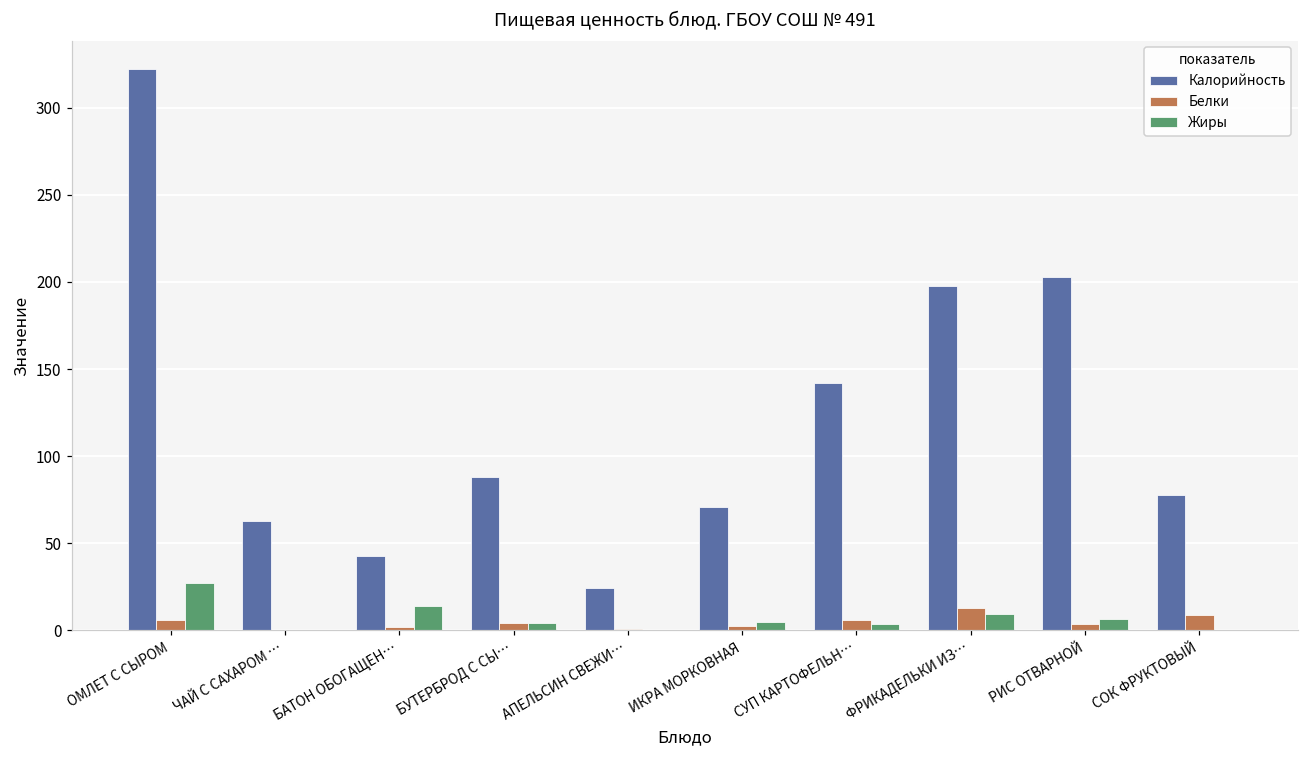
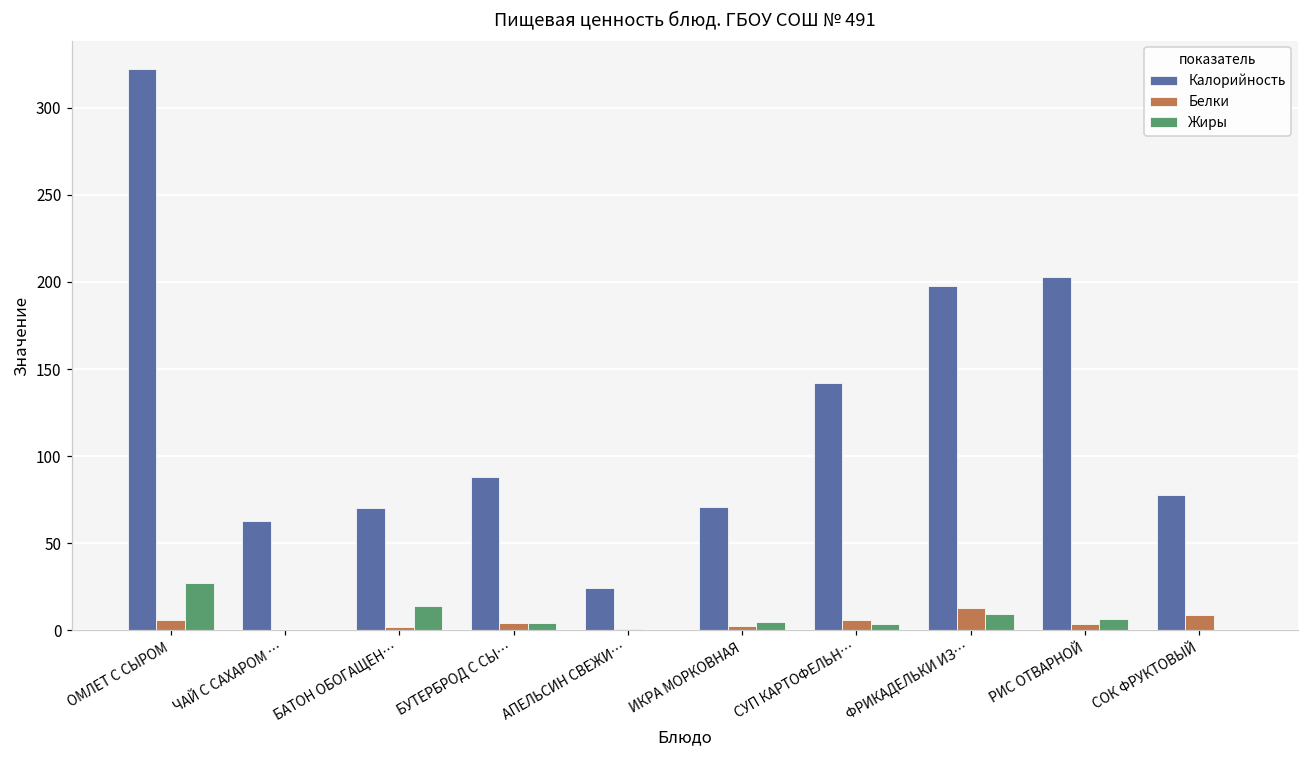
Калорийность, БАТОН ОБОГАЩЕН…: 43 -> 70
